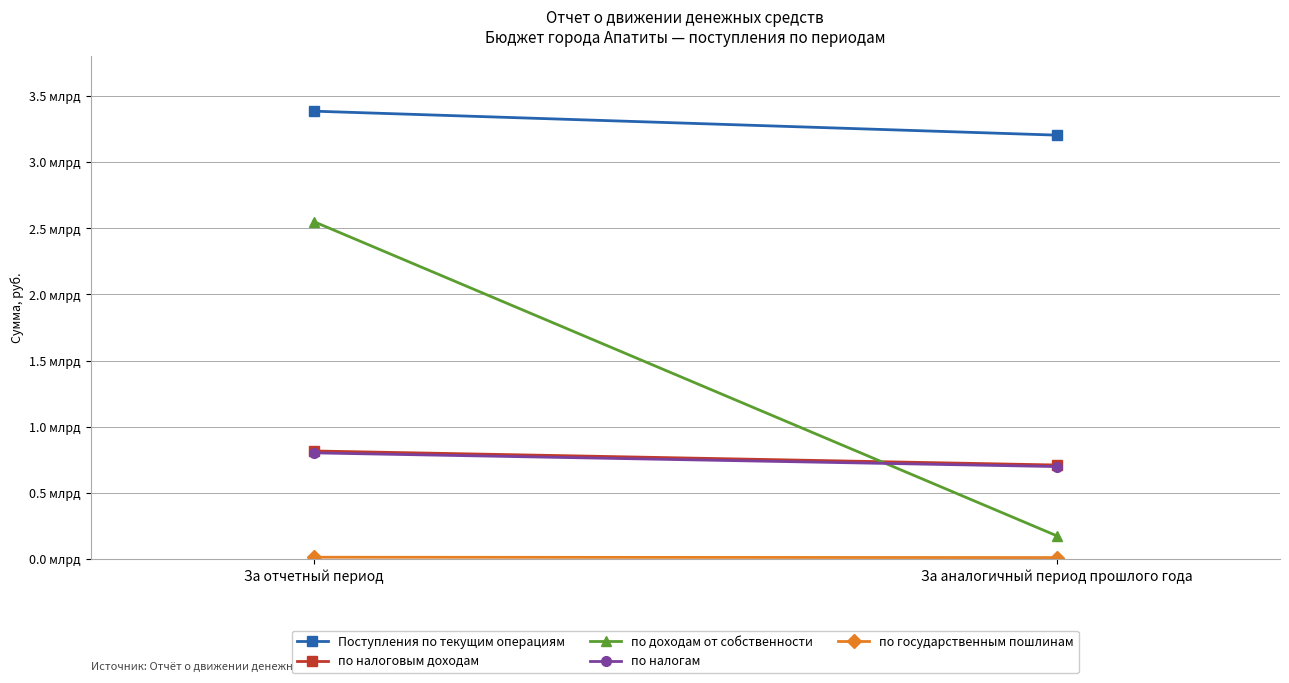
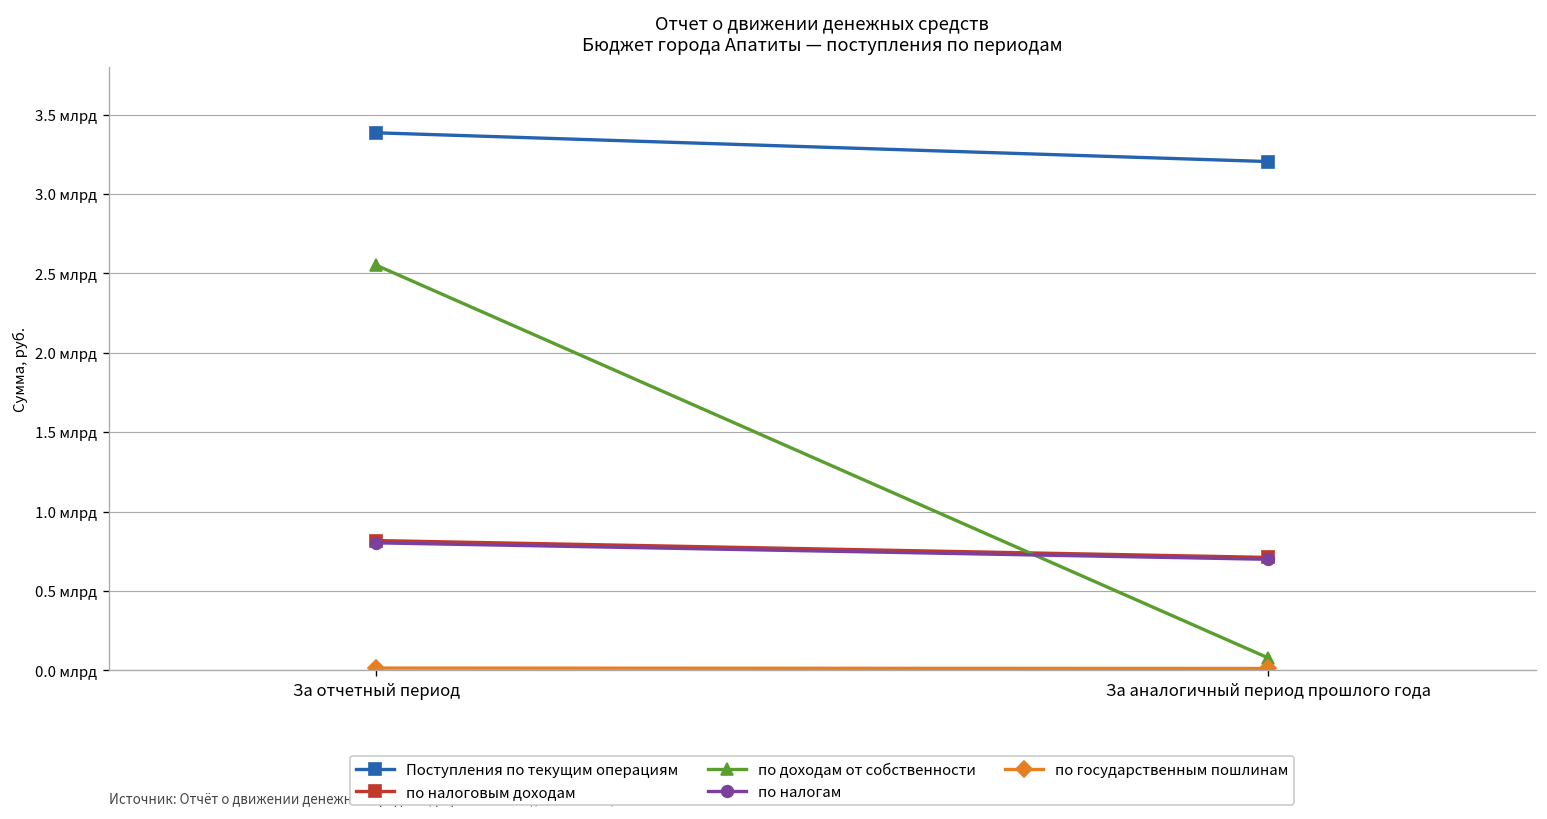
по доходам от собственности, За аналогичный период прошлого года: 0.18 млрд -> 0.08 млрд
